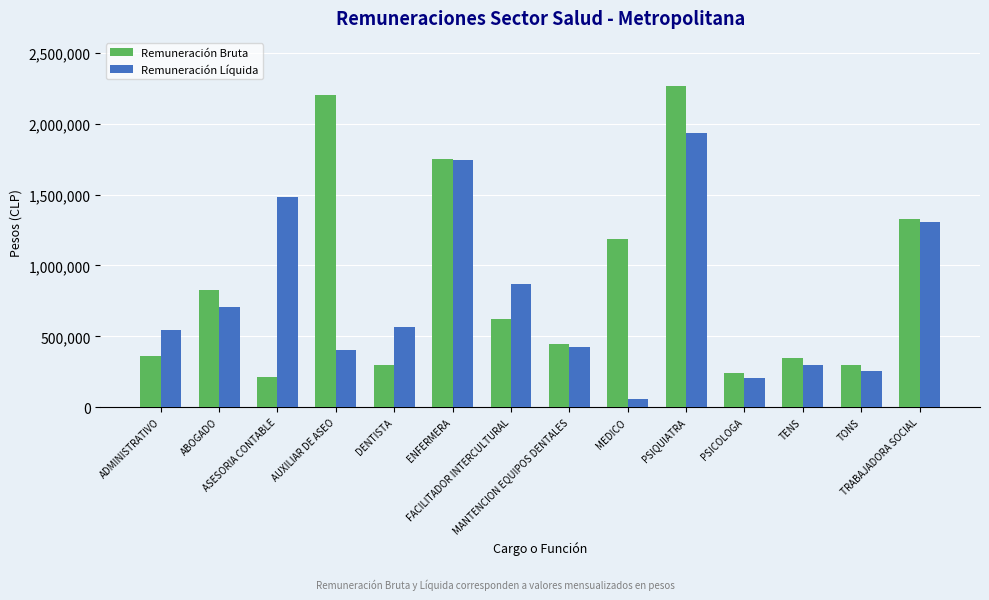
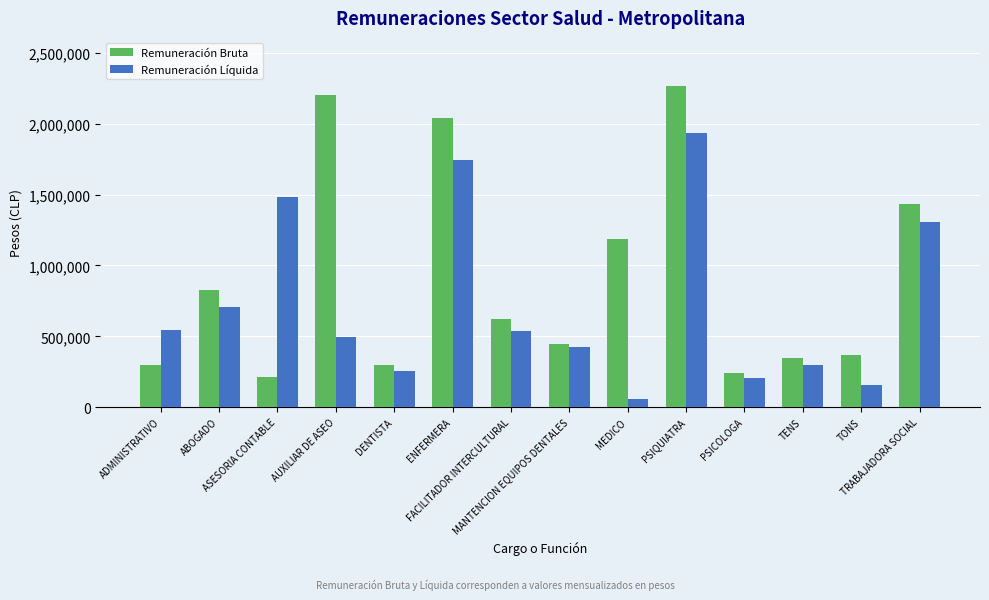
Remuneración Bruta, ADMINISTRATIVO: 360,000 -> 300,000
Remuneración Líquida, AUXILIAR DE ASEO: 400,000 -> 500,000
Remuneración Líquida, DENTISTA: 570,000 -> 250,000
Remuneración Bruta, ENFERMERA: 1,750,000 -> 2,040,000
Remuneración Líquida, FACILITADOR INTERCULTURAL: 870,000 -> 530,000
Remuneración Bruta, TONS: 300,000 -> 370,000
Remuneración Líquida, TONS: 260,000 -> 160,000
Remuneración Bruta, TRABAJADORA SOCIAL: 1,330,000 -> 1,430,000
